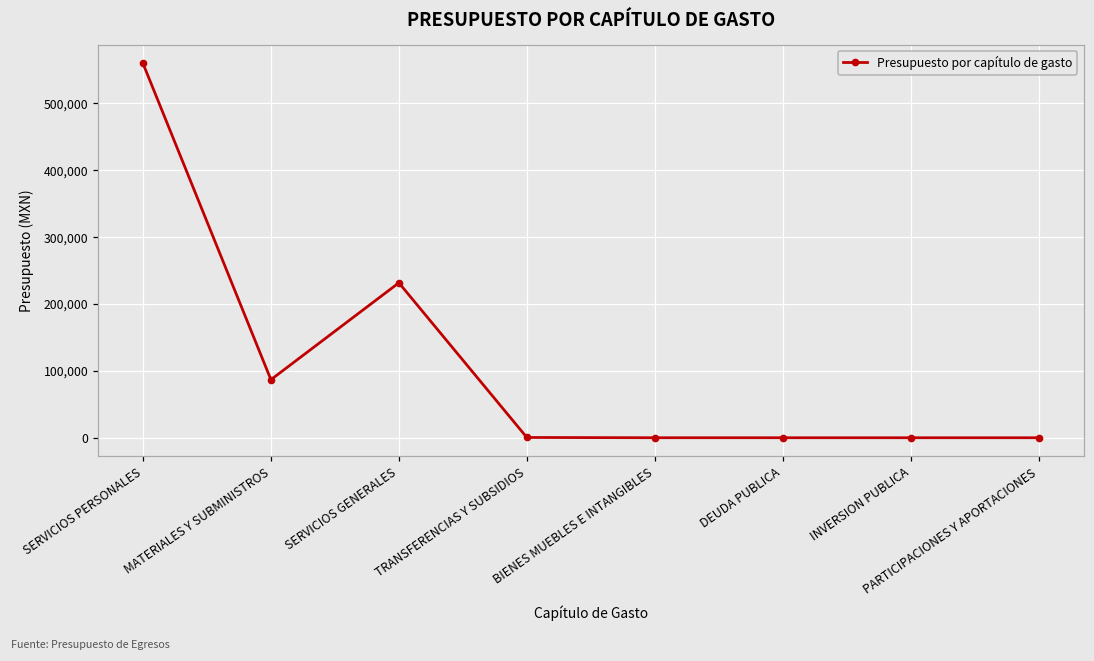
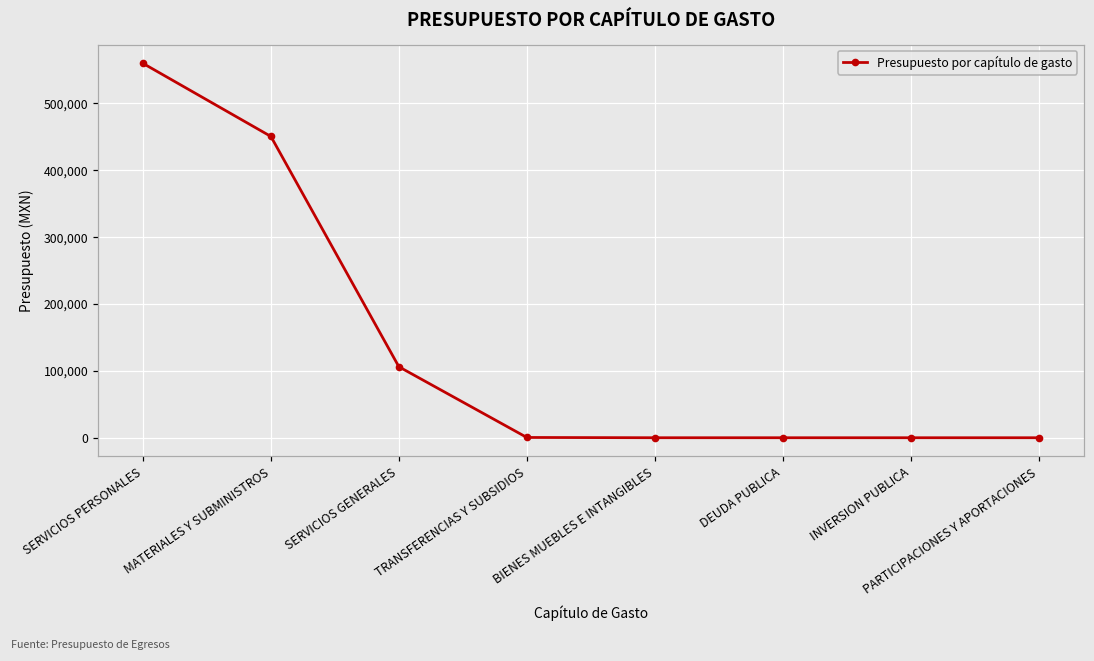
MATERIALES Y SUBMINISTROS: 90,000 -> 450,000
SERVICIOS GENERALES: 230,000 -> 110,000
